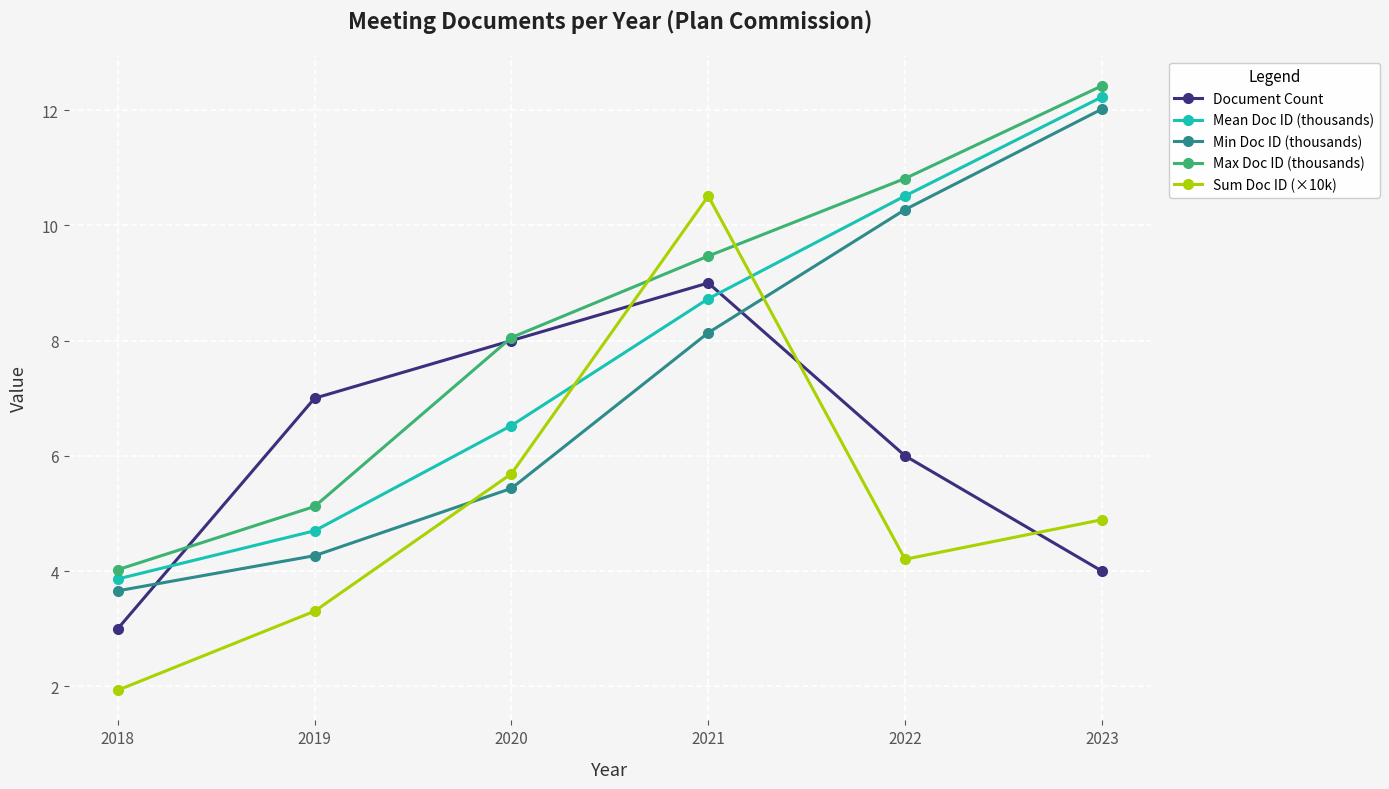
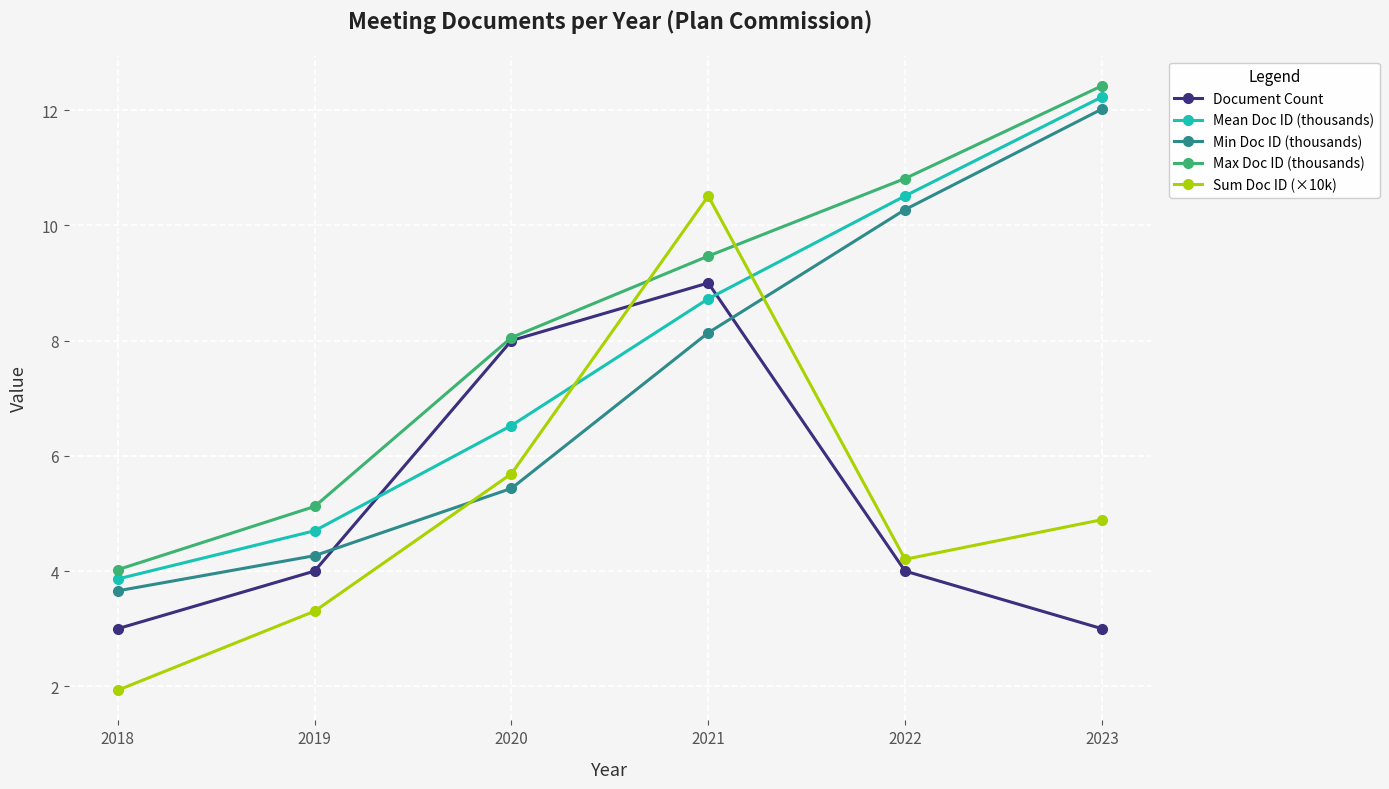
Document Count, 2019: 7 -> 4
Document Count, 2022: 6 -> 4
Document Count, 2023: 4 -> 3
